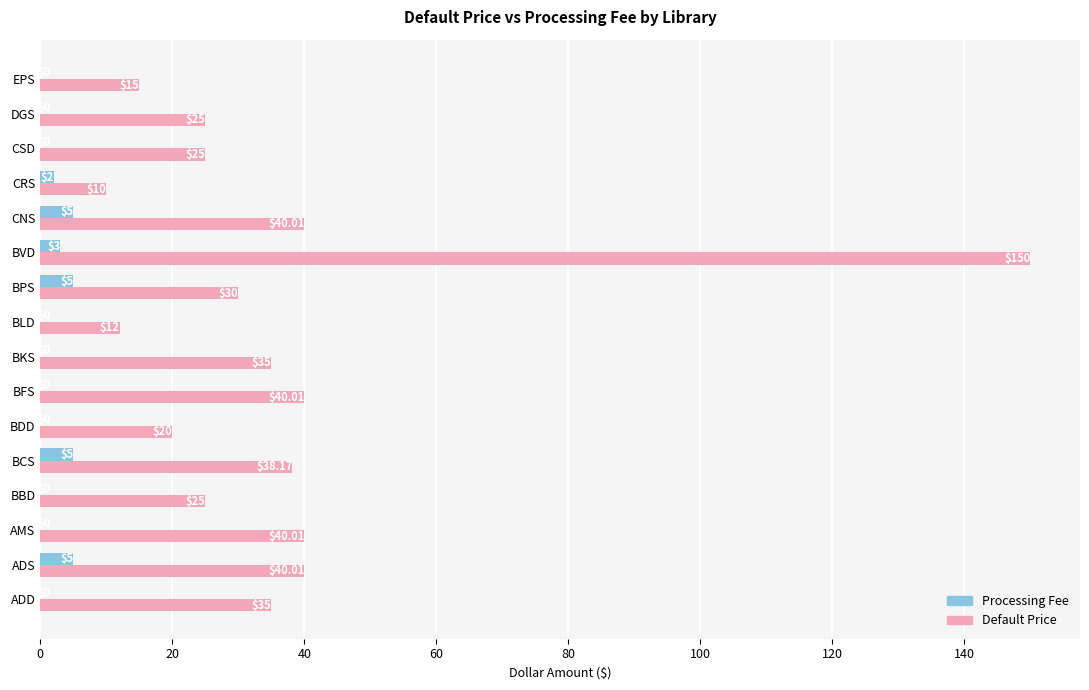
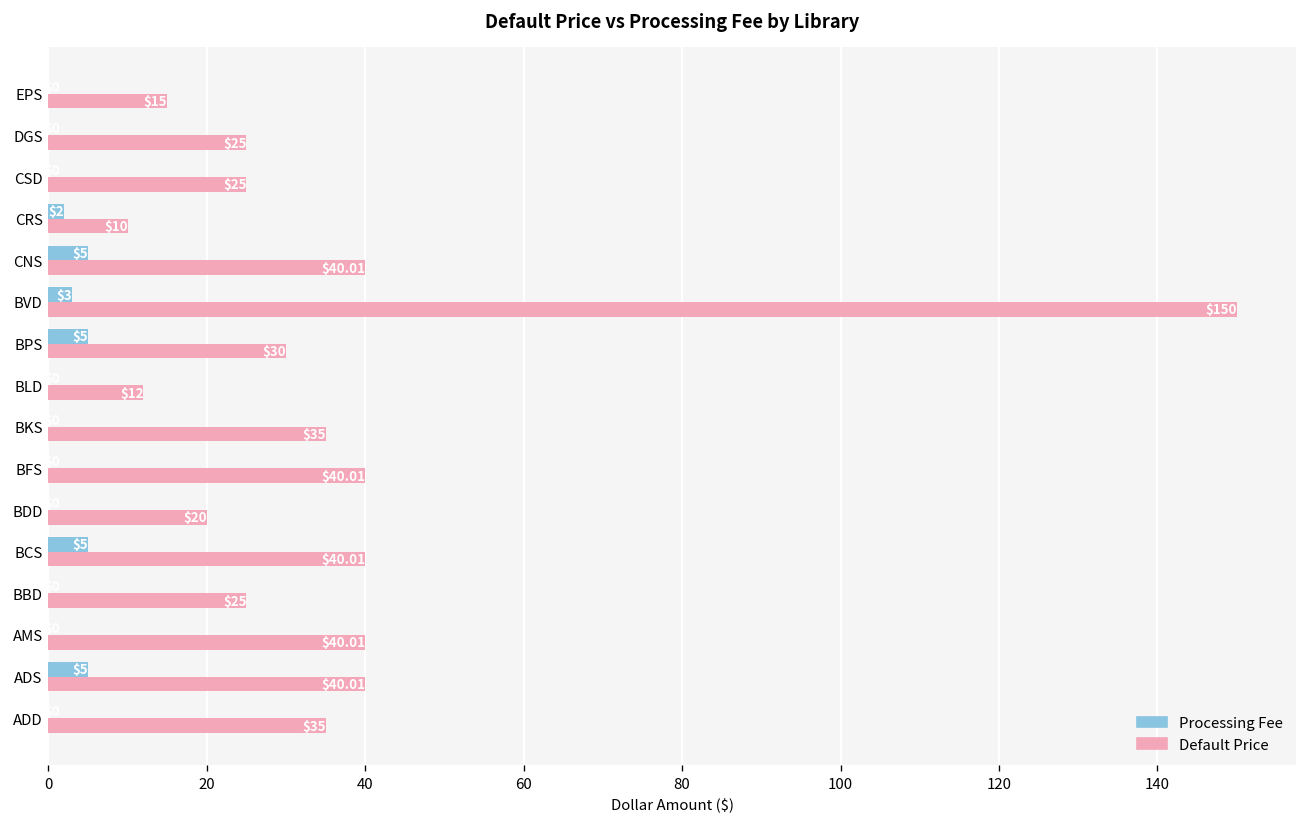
Default Price, BCS: $38.17 -> $40.01
